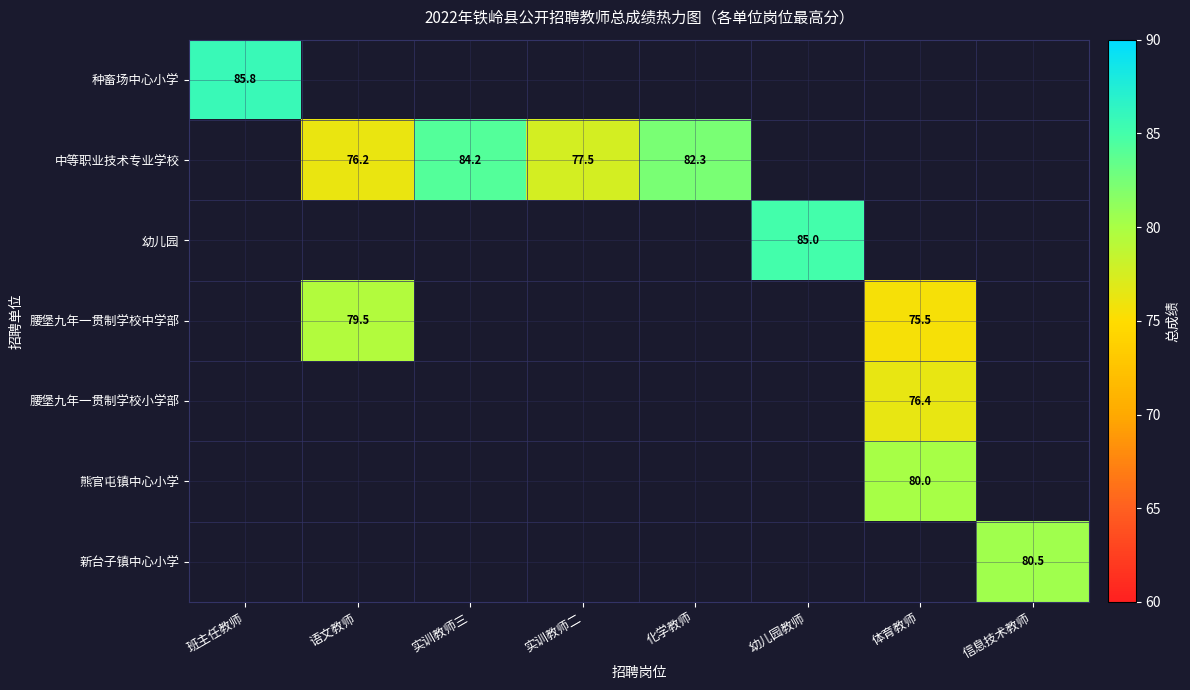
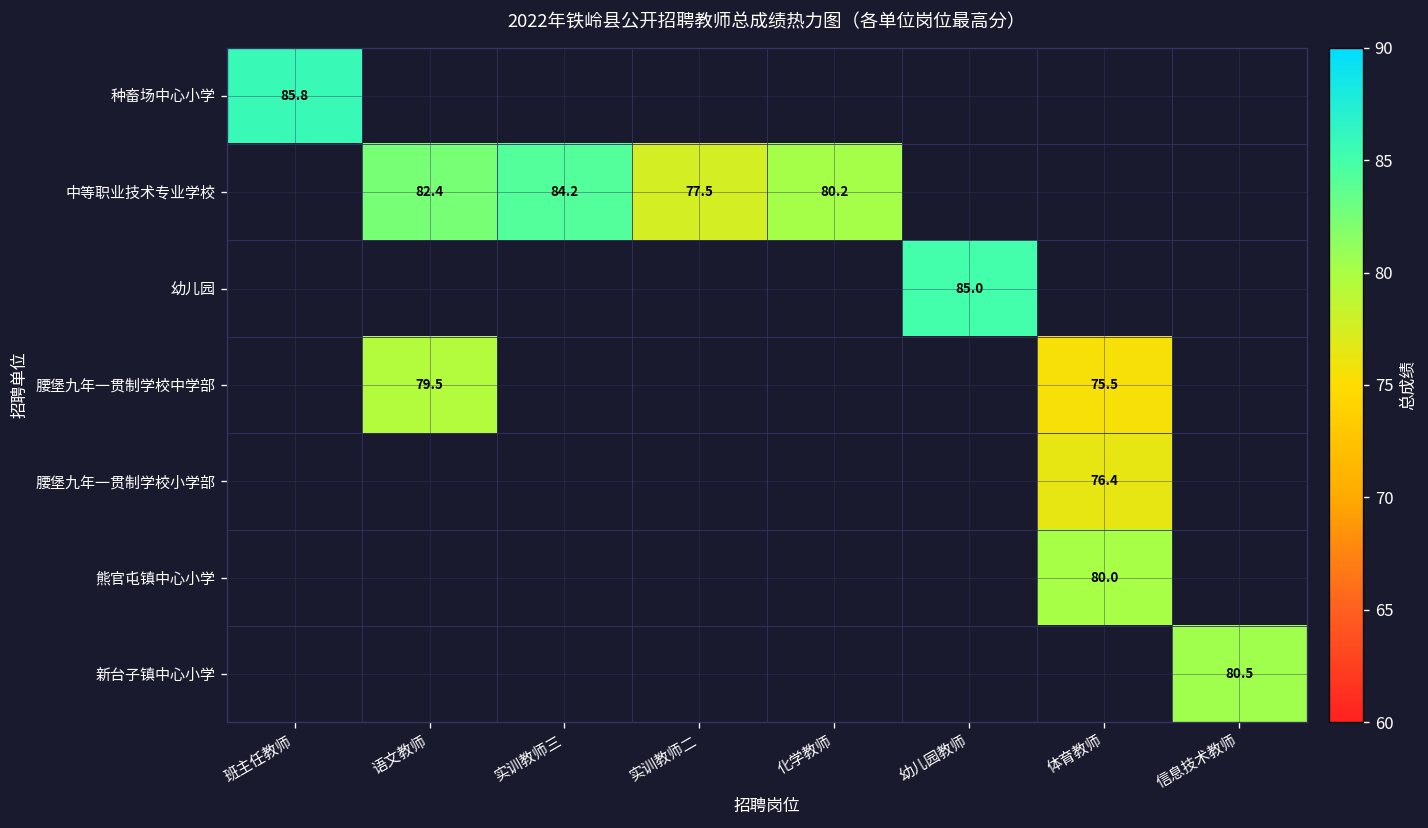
中等职业技术专业学校, 语文教师: 76.2 -> 82.4
中等职业技术专业学校, 化学教师: 82.3 -> 80.2
